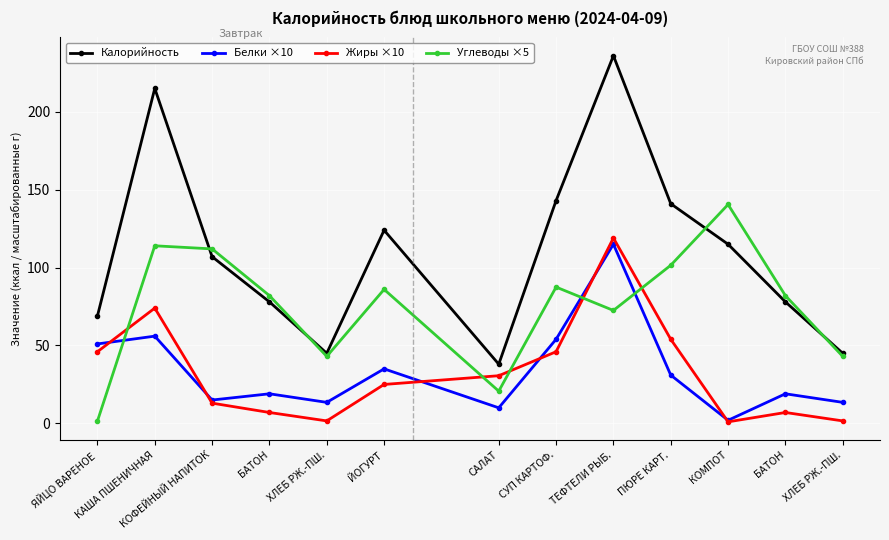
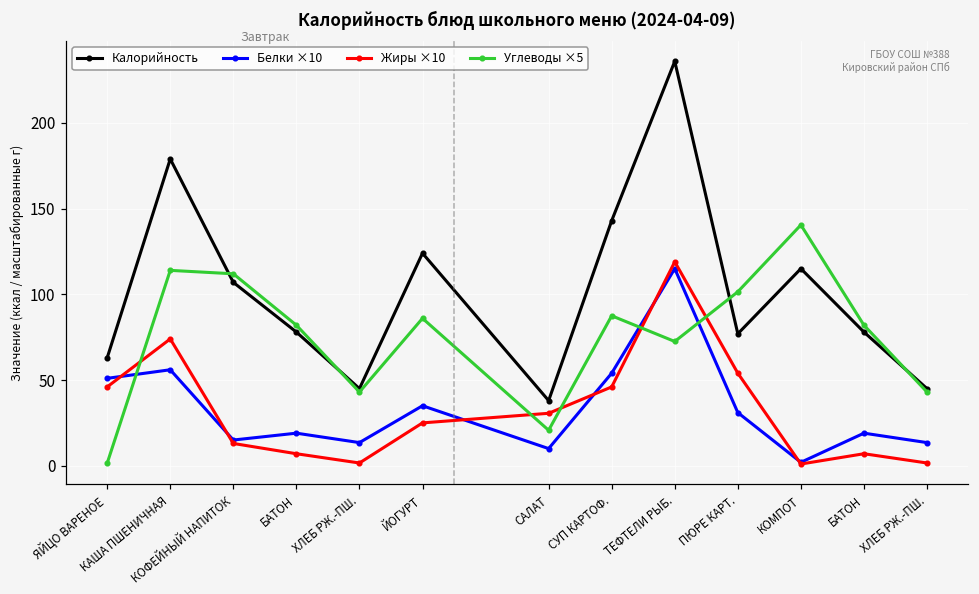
Калорийность, ЯЙЦО ВАРЕНОЕ: 69 -> 63
Калорийность, КАША ПШЕНИЧНАЯ: 215 -> 179
Калорийность, ПЮРЕ КАРТ.: 141 -> 77
